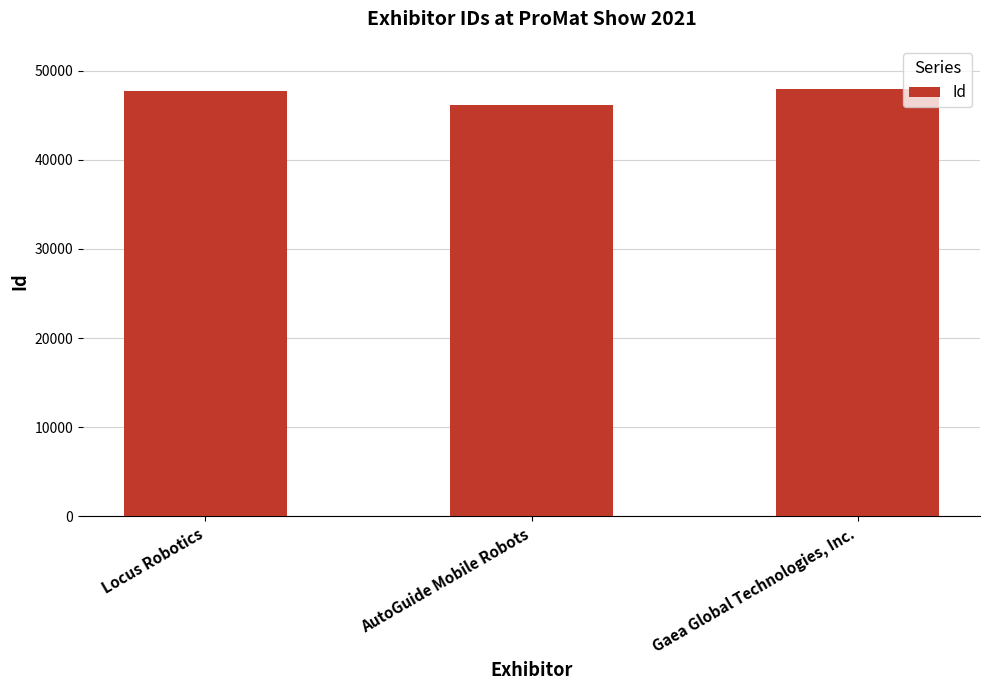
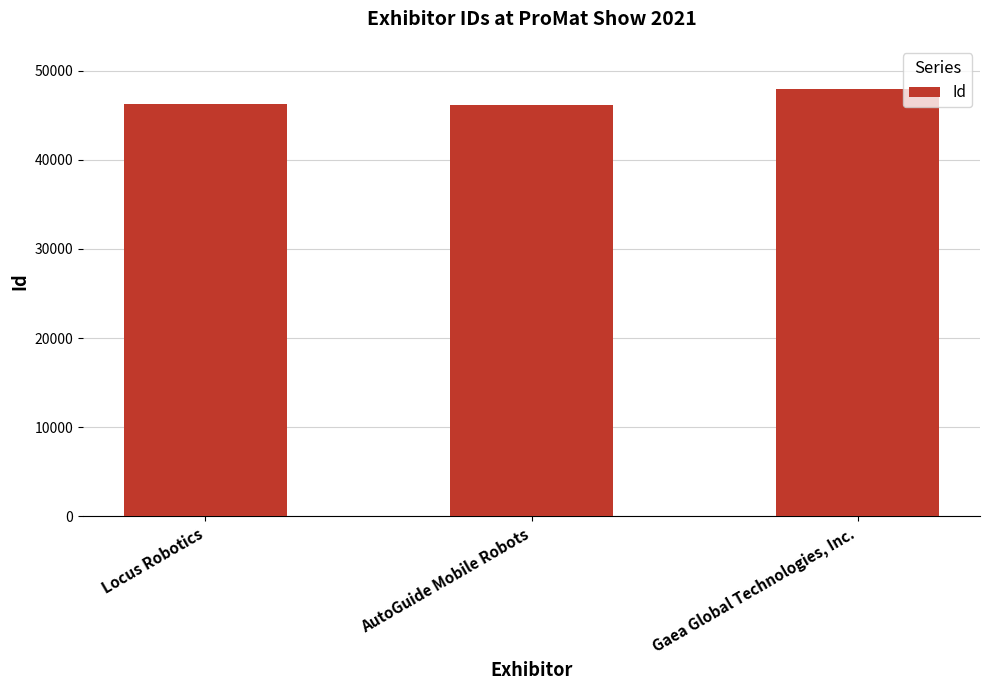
Locus Robotics: 48000 -> 46000
